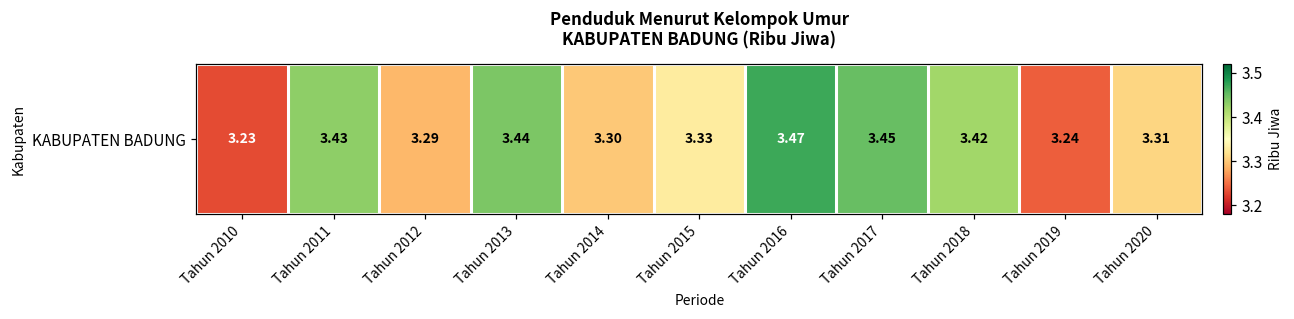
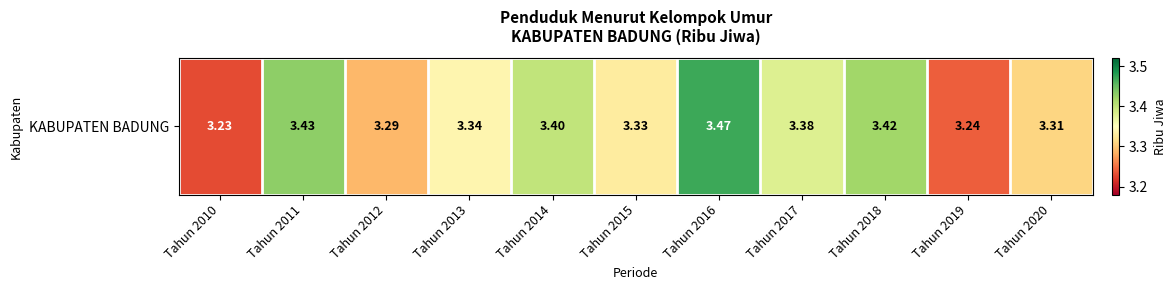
KABUPATEN BADUNG, Tahun 2013: 3.44 -> 3.34
KABUPATEN BADUNG, Tahun 2014: 3.30 -> 3.40
KABUPATEN BADUNG, Tahun 2017: 3.45 -> 3.38
